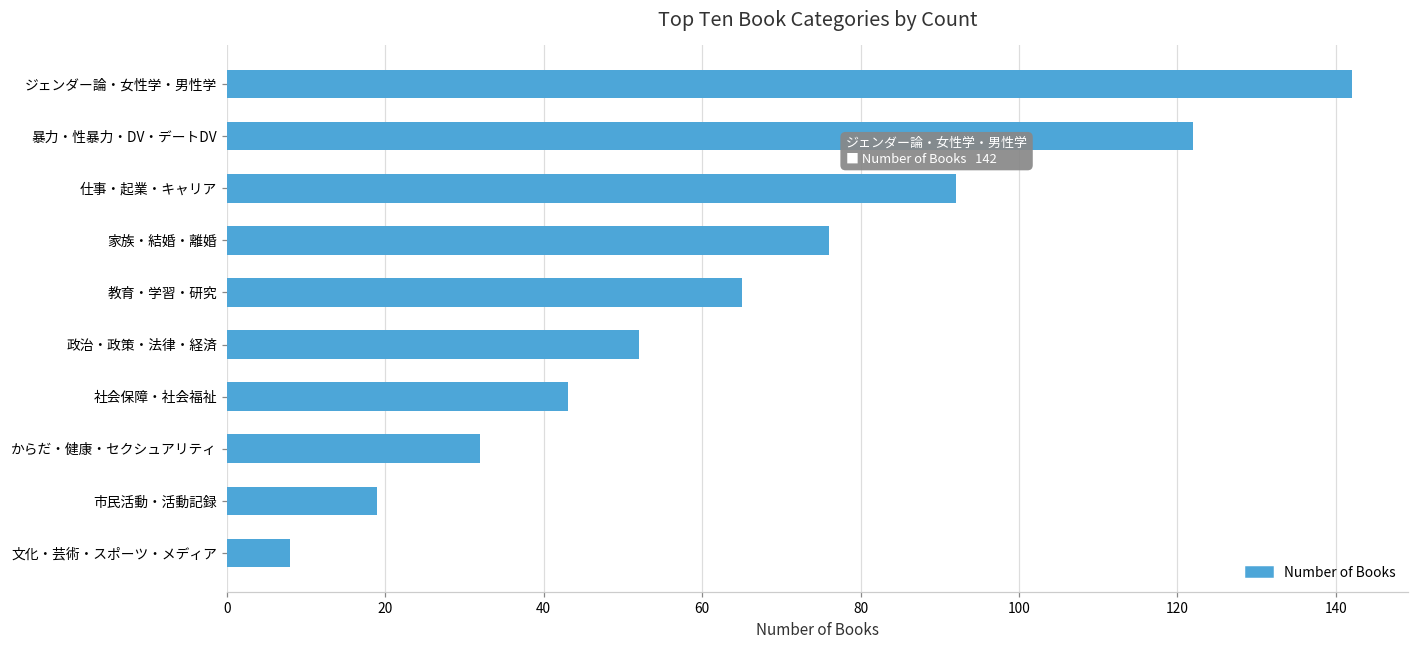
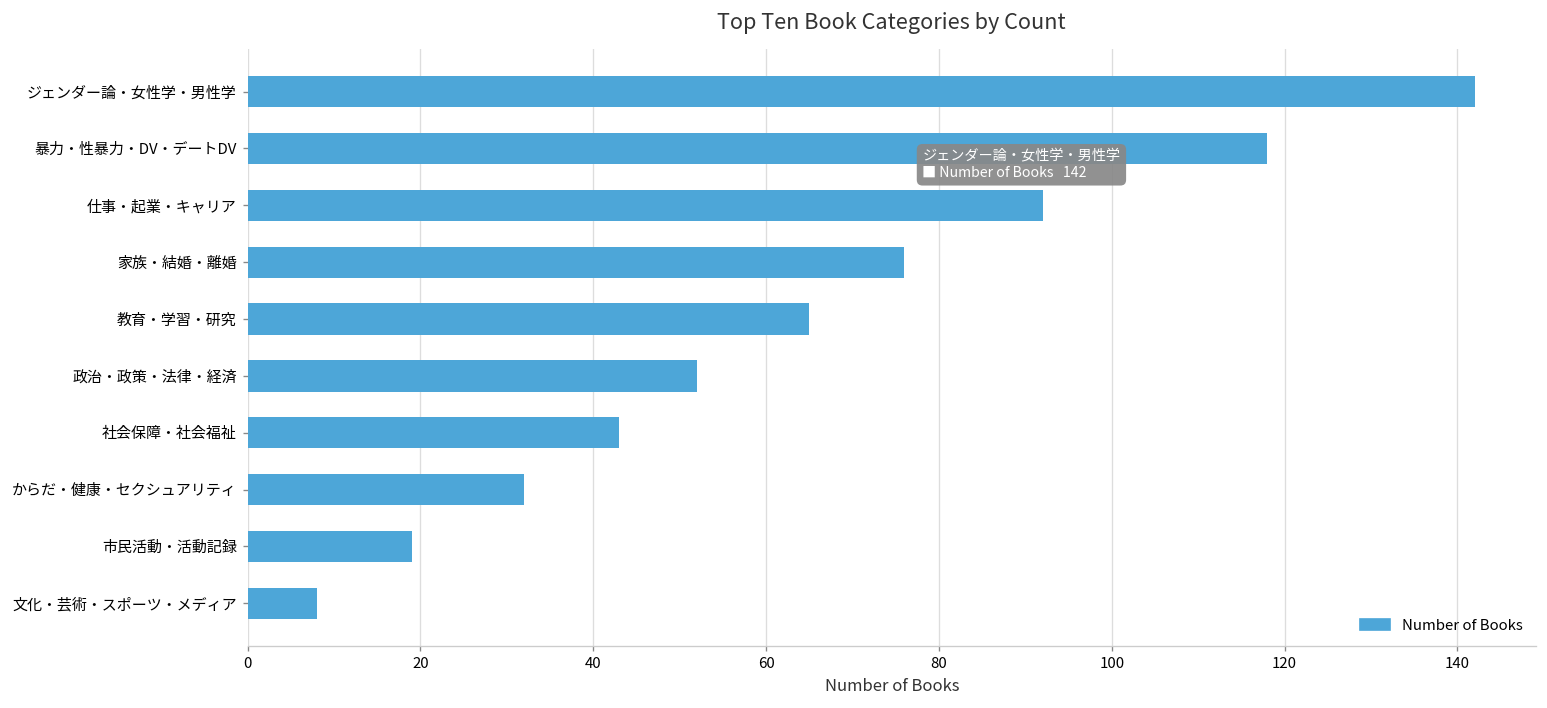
暴力・性暴力・DV・デートDV: 122 -> 118
